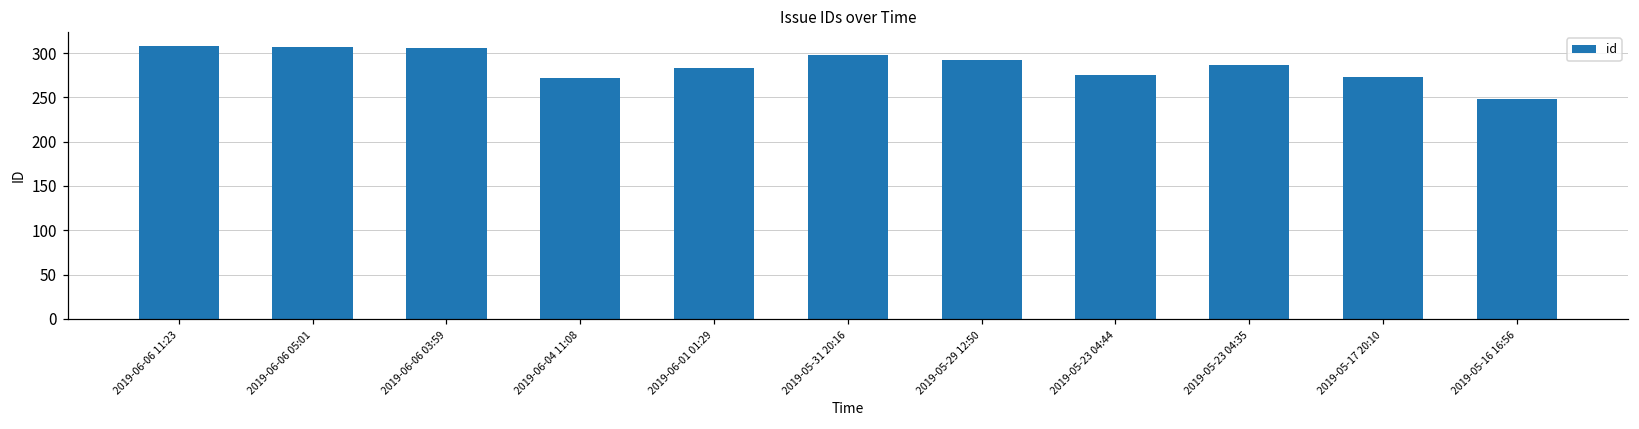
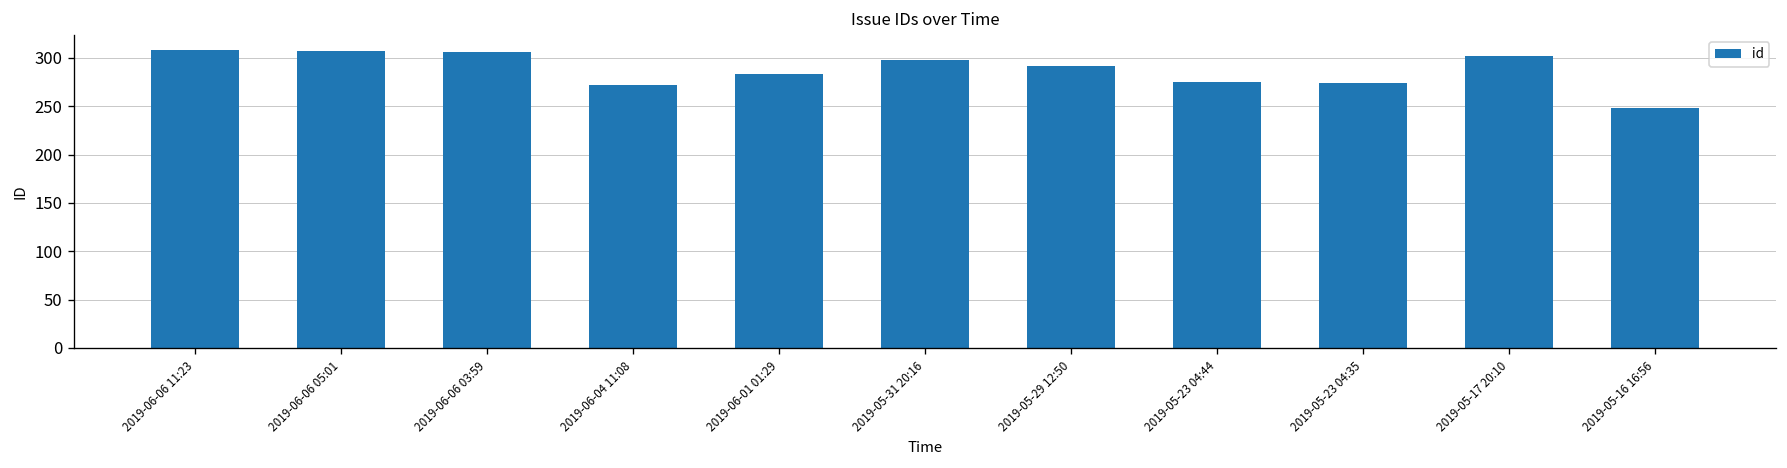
2019-05-23 04:35: 290 -> 270
2019-05-17 20:10: 270 -> 300
